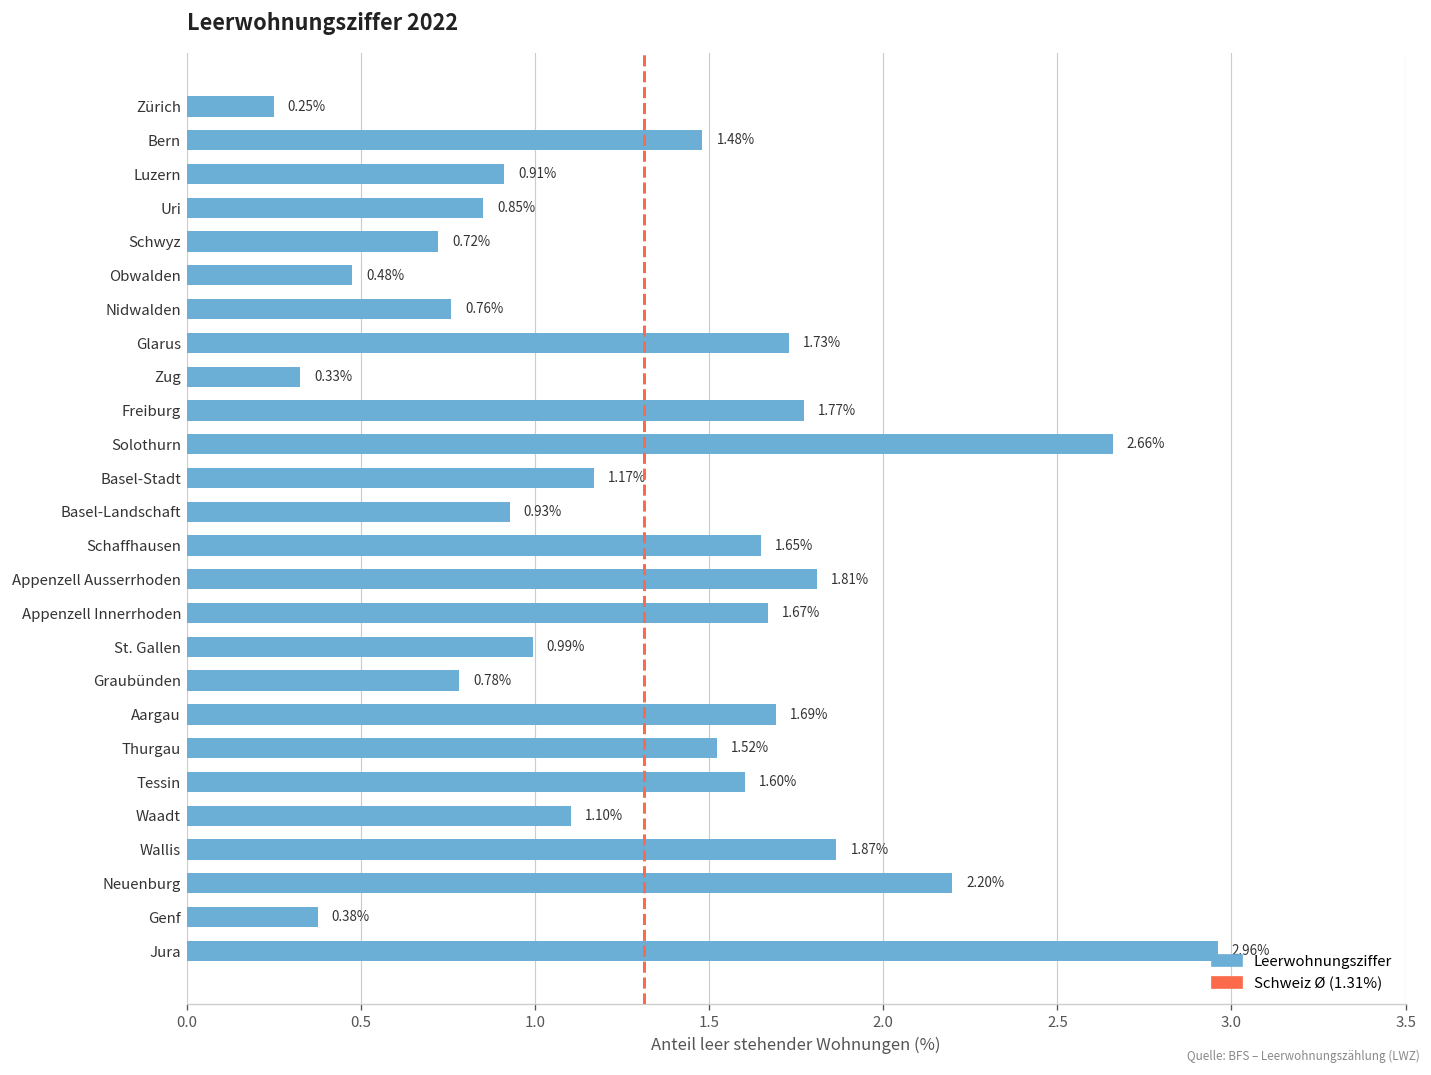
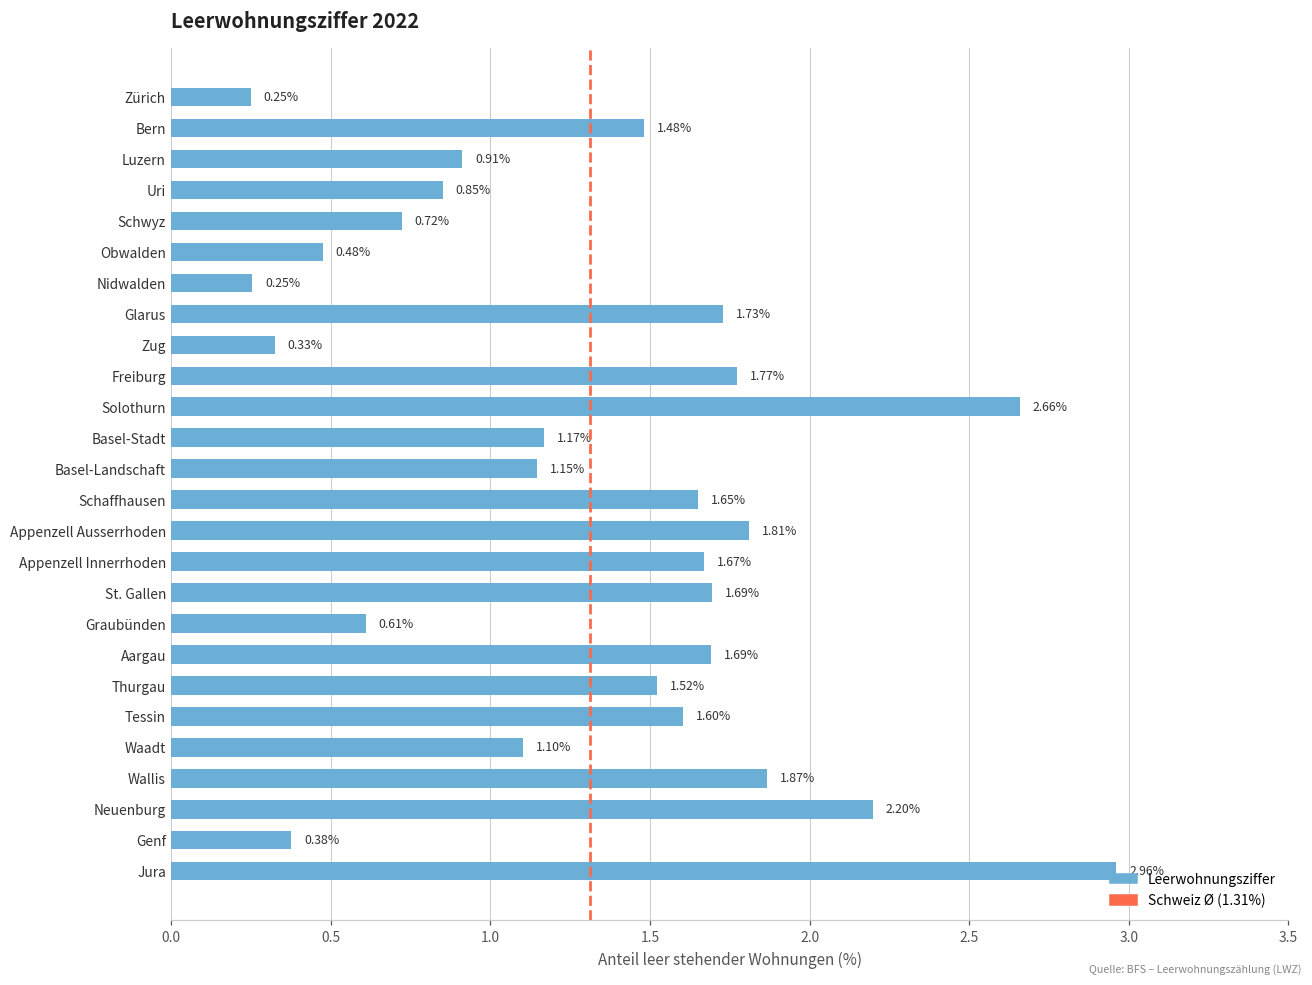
Nidwalden: 0.76% -> 0.25%
Basel-Landschaft: 0.93% -> 1.15%
St. Gallen: 0.99% -> 1.69%
Graubünden: 0.78% -> 0.61%
